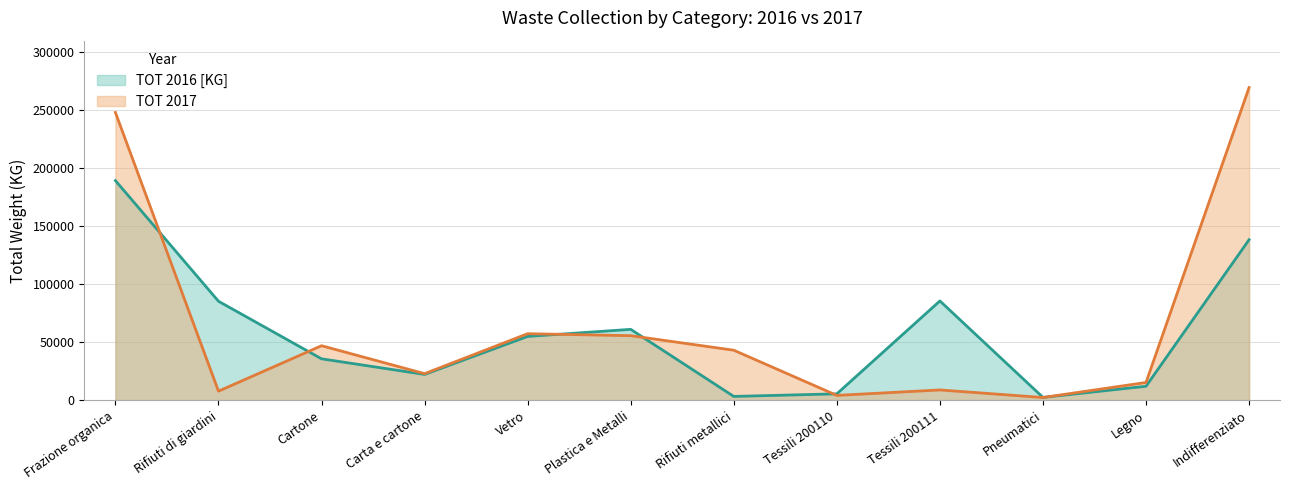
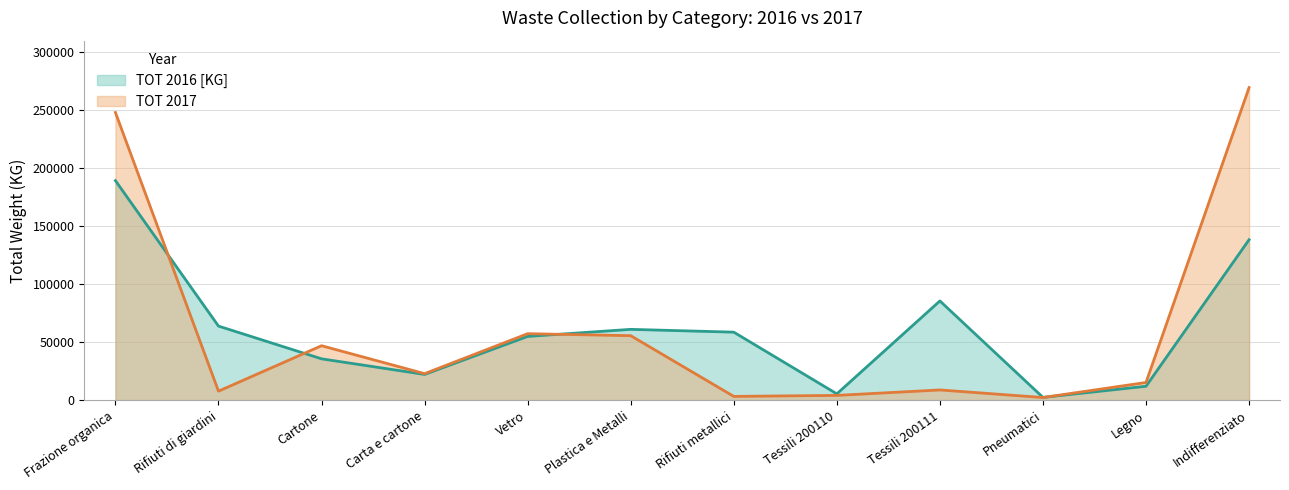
TOT 2016 [KG], Rifiuti di giardini: 85000 -> 64000
TOT 2016 [KG], Rifiuti metallici: 3000 -> 59000
TOT 2017, Rifiuti metallici: 43000 -> 3000
